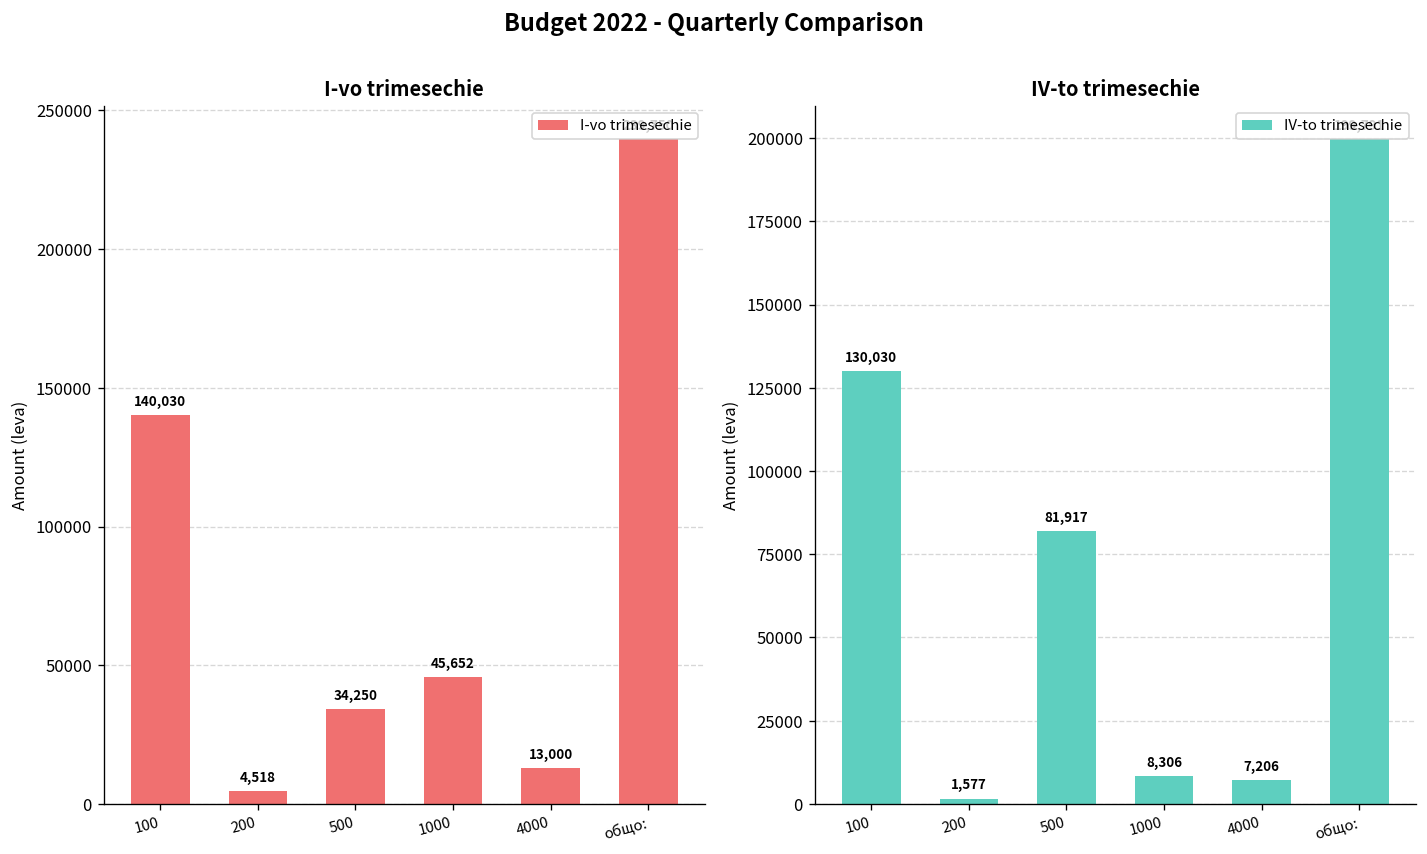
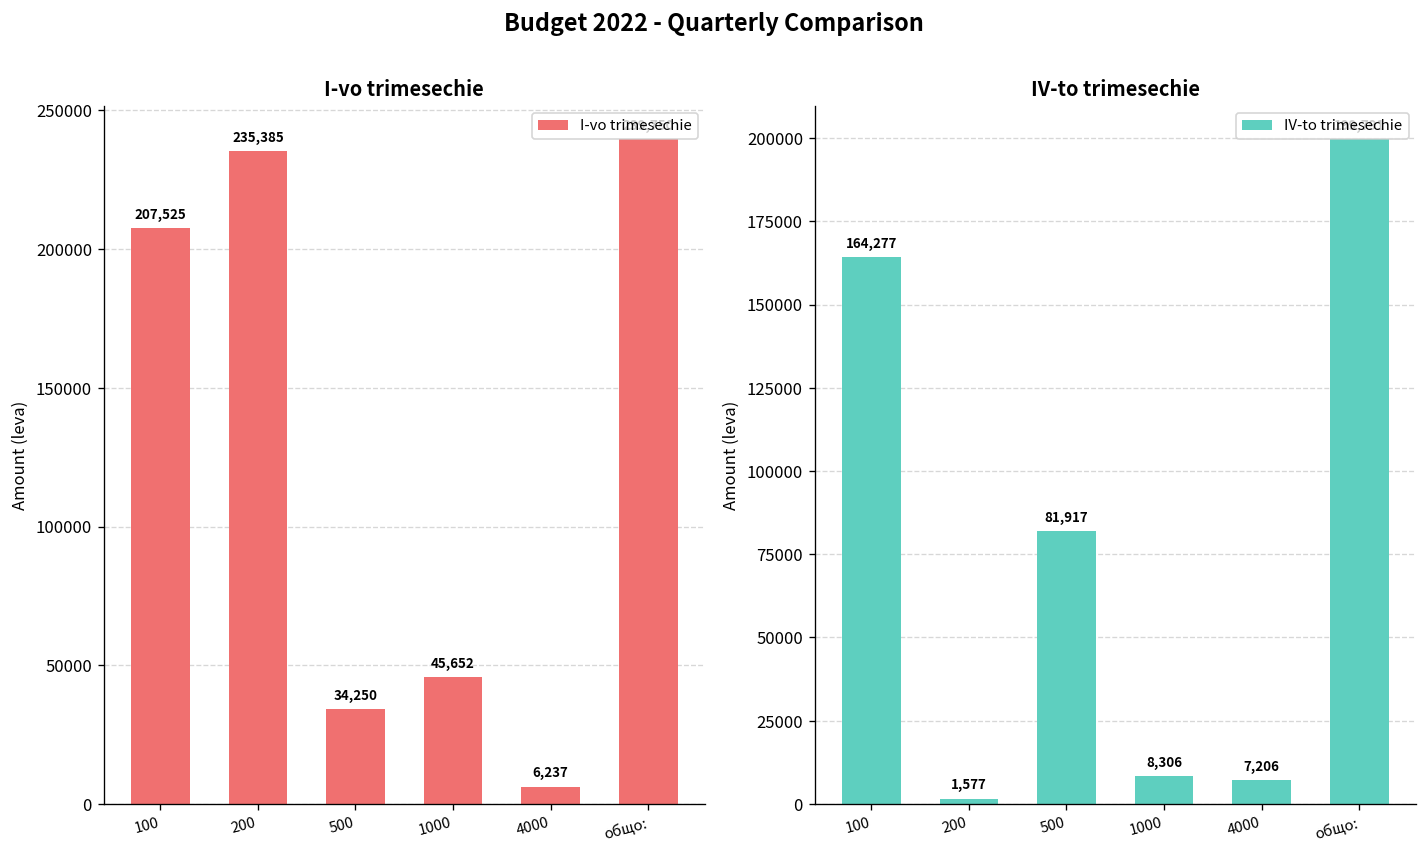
I-vo trimesechie, 100: 140,030 -> 207,525
I-vo trimesechie, 200: 4,518 -> 235,385
I-vo trimesechie, 4000: 13,000 -> 6,237
IV-to trimesechie, 100: 130,030 -> 164,277
